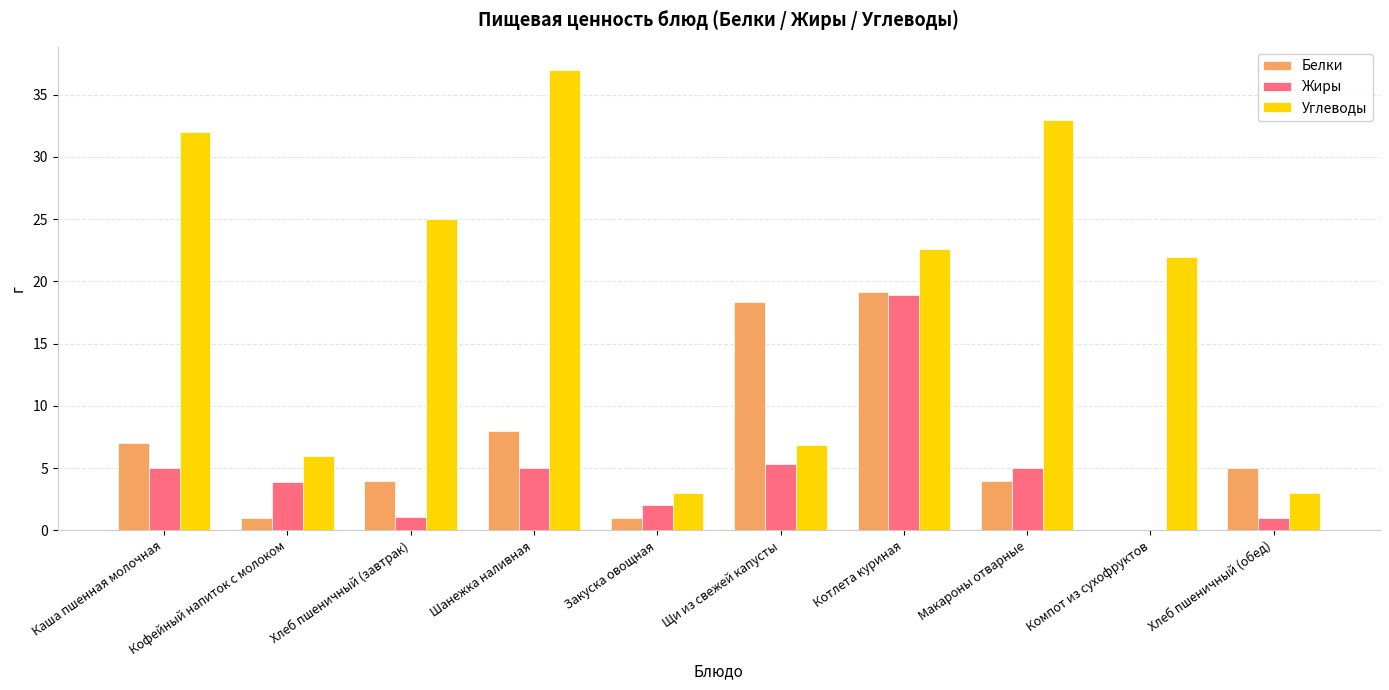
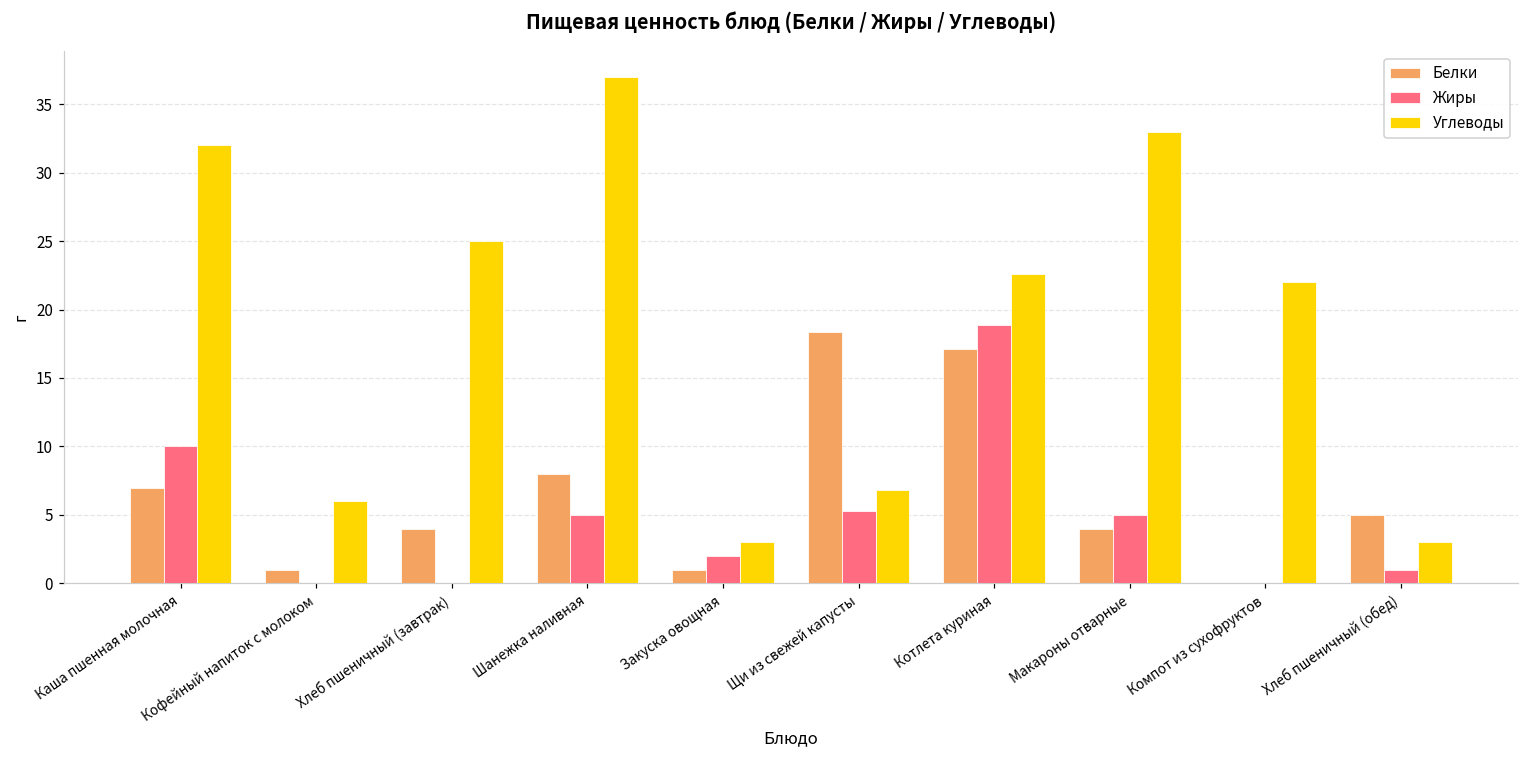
Жиры, Каша пшенная молочная: 5 -> 10
Жиры, Кофейный напиток с молоком: 3.9 -> 0.0
Жиры, Хлеб пшеничный (завтрак): 1.1 -> 0.0
Белки, Котлета куриная: 19.2 -> 17.1
